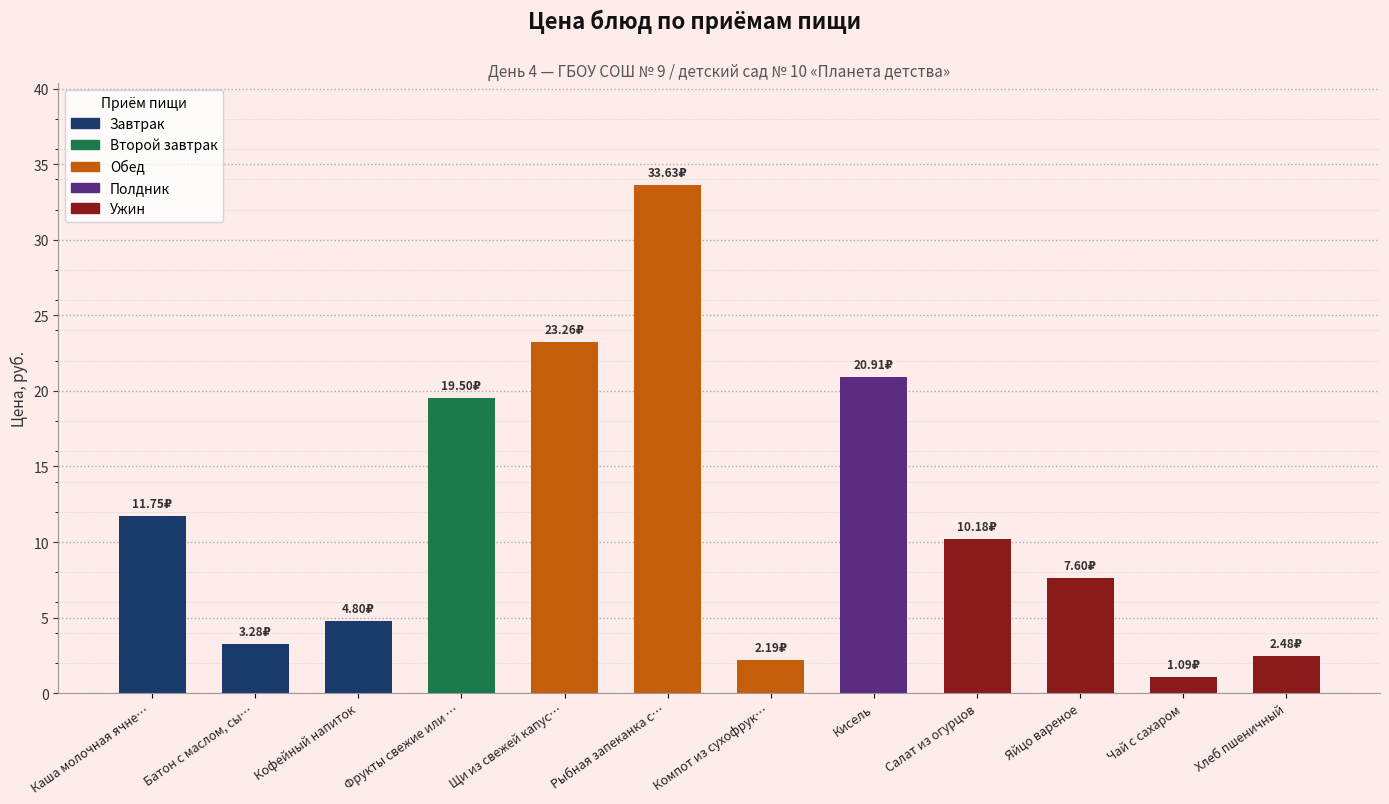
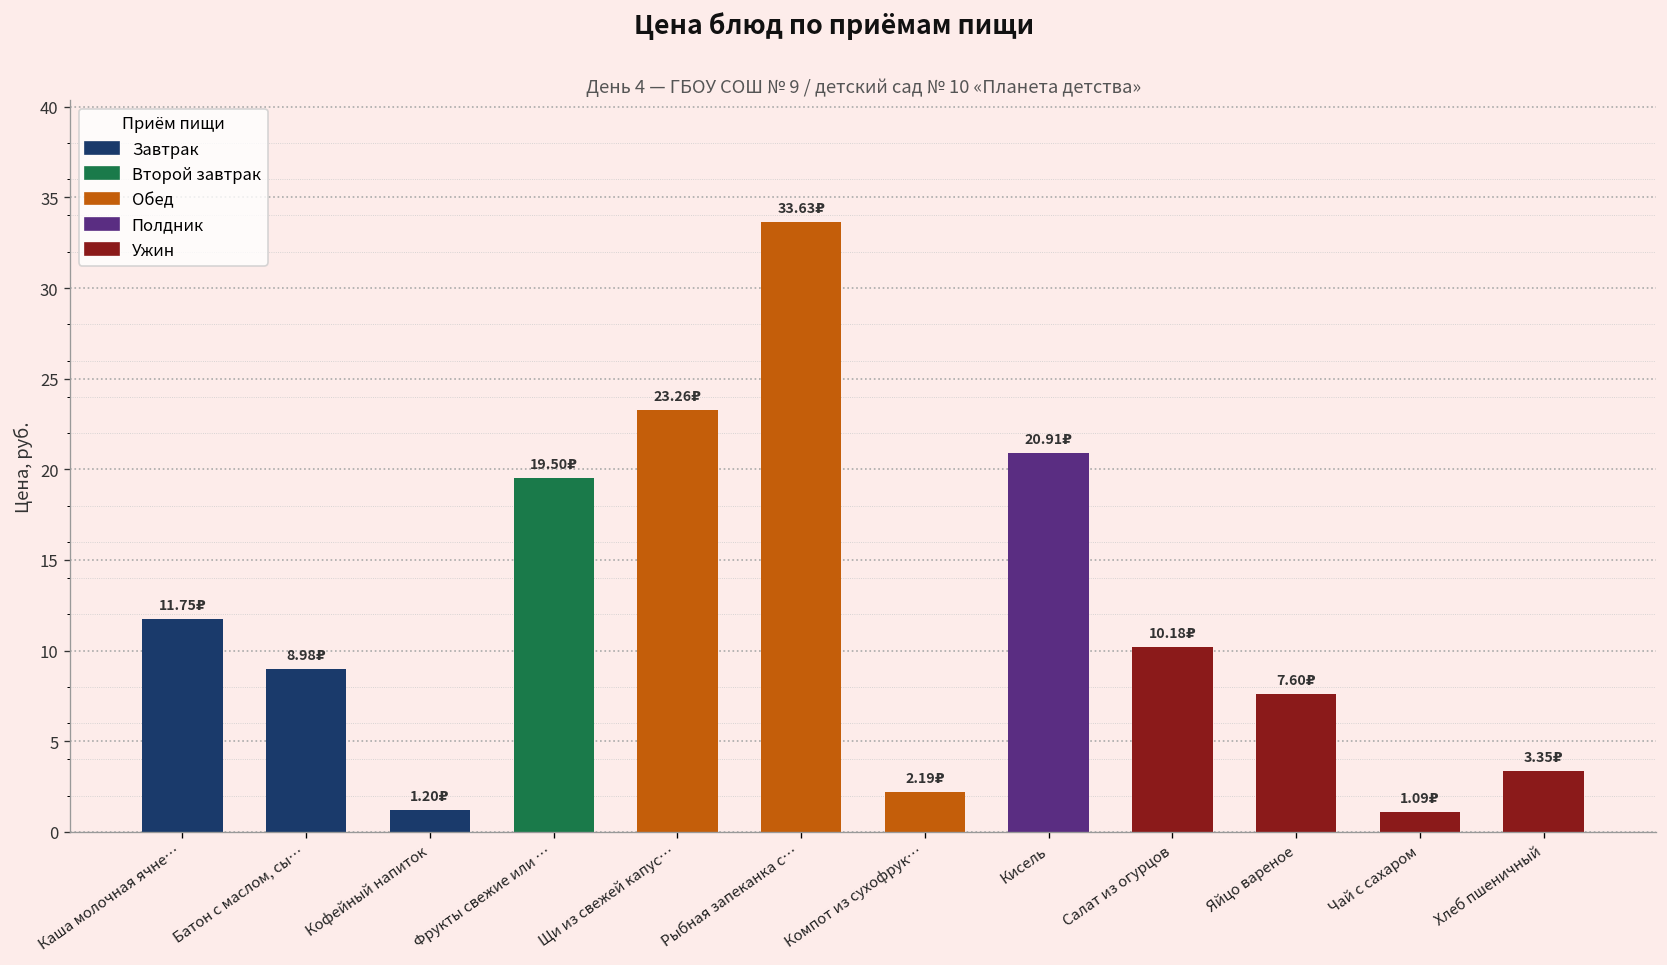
Батон с маслом, сы…: 3.28₽ -> 8.98₽
Кофейный напиток: 4.80₽ -> 1.20₽
Хлеб пшеничный: 2.48₽ -> 3.35₽
